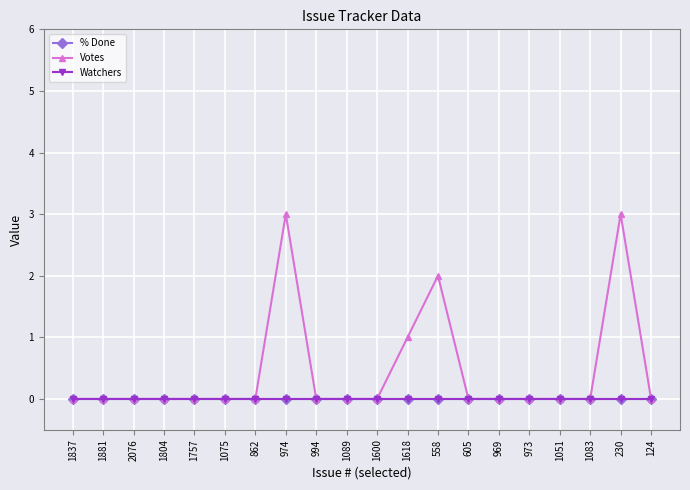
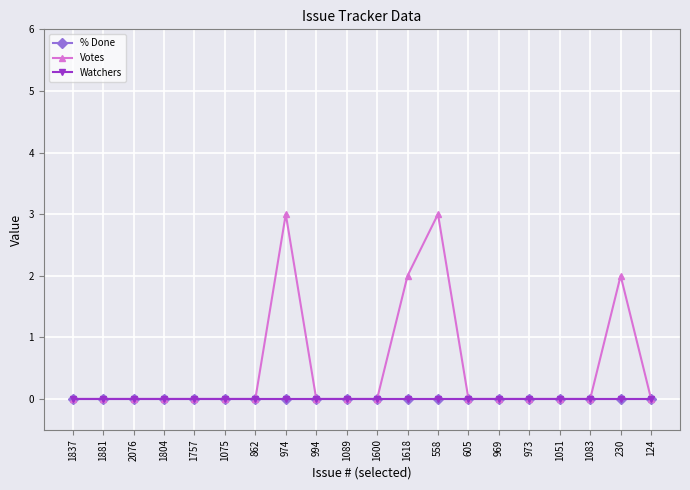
Votes, 1618: 1 -> 2
Votes, 558: 2 -> 3
Votes, 230: 3 -> 2
